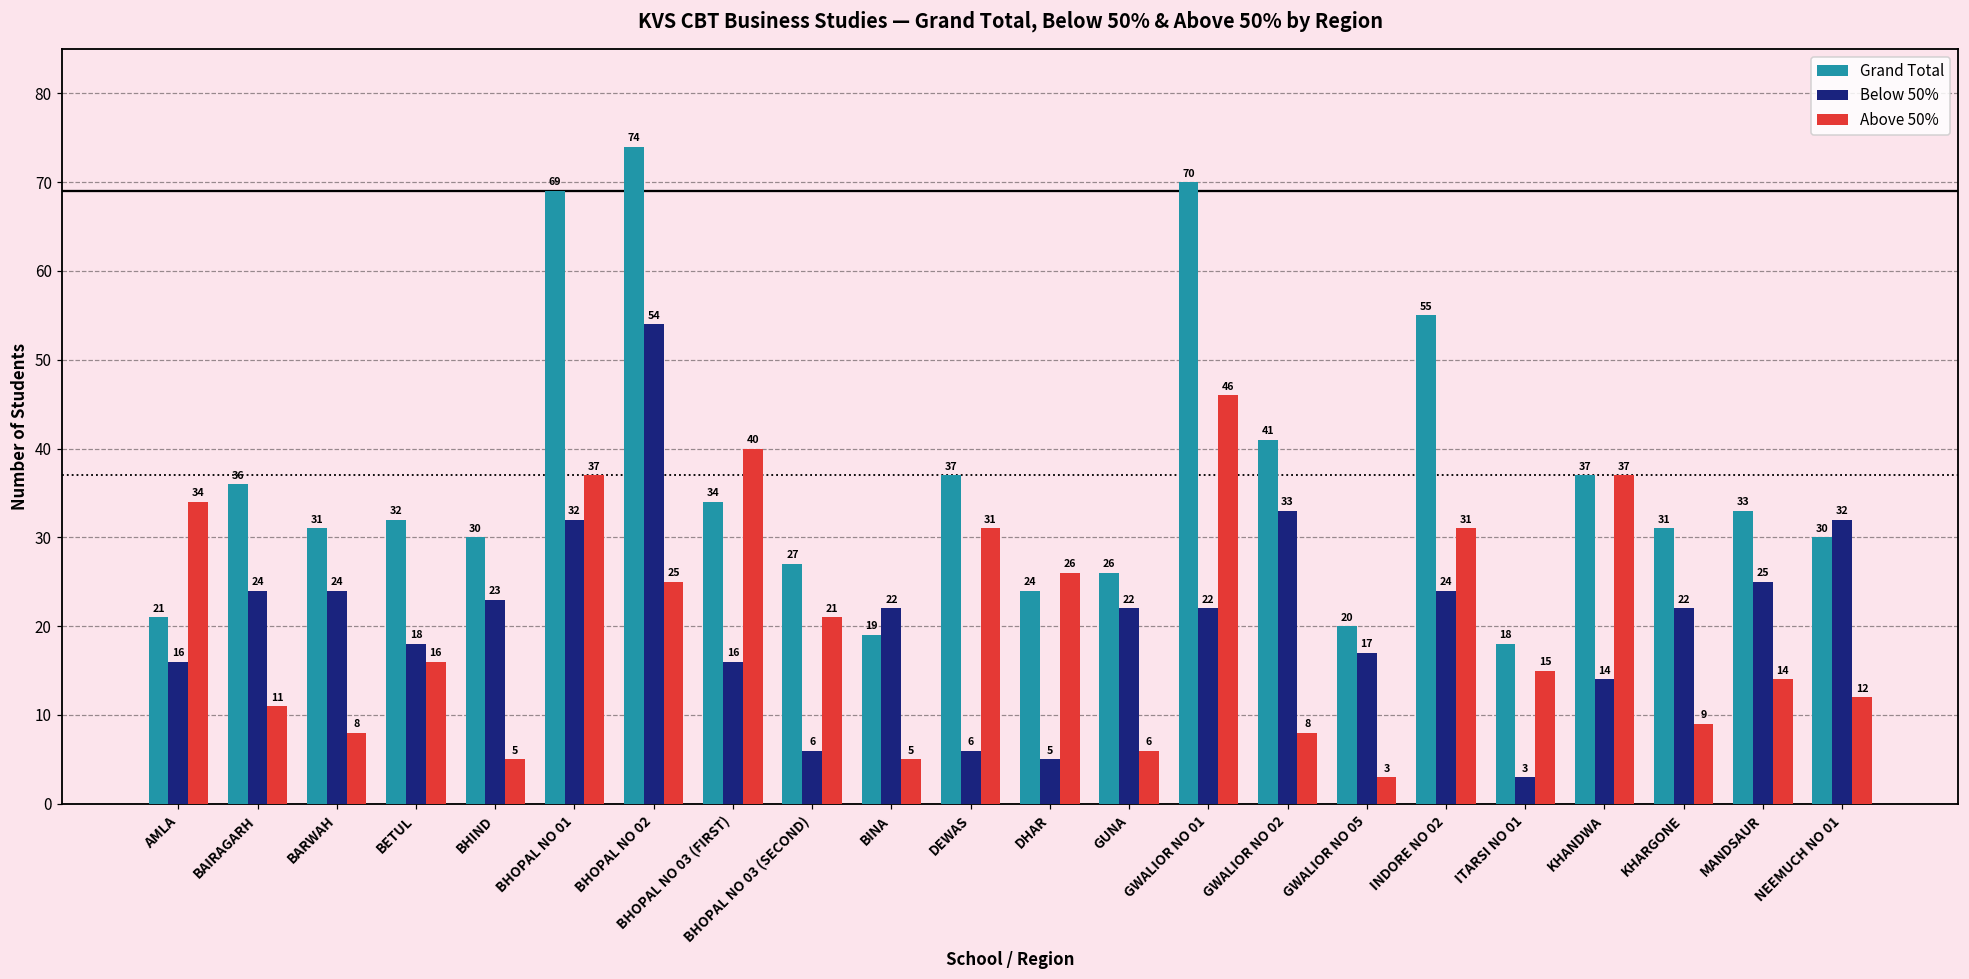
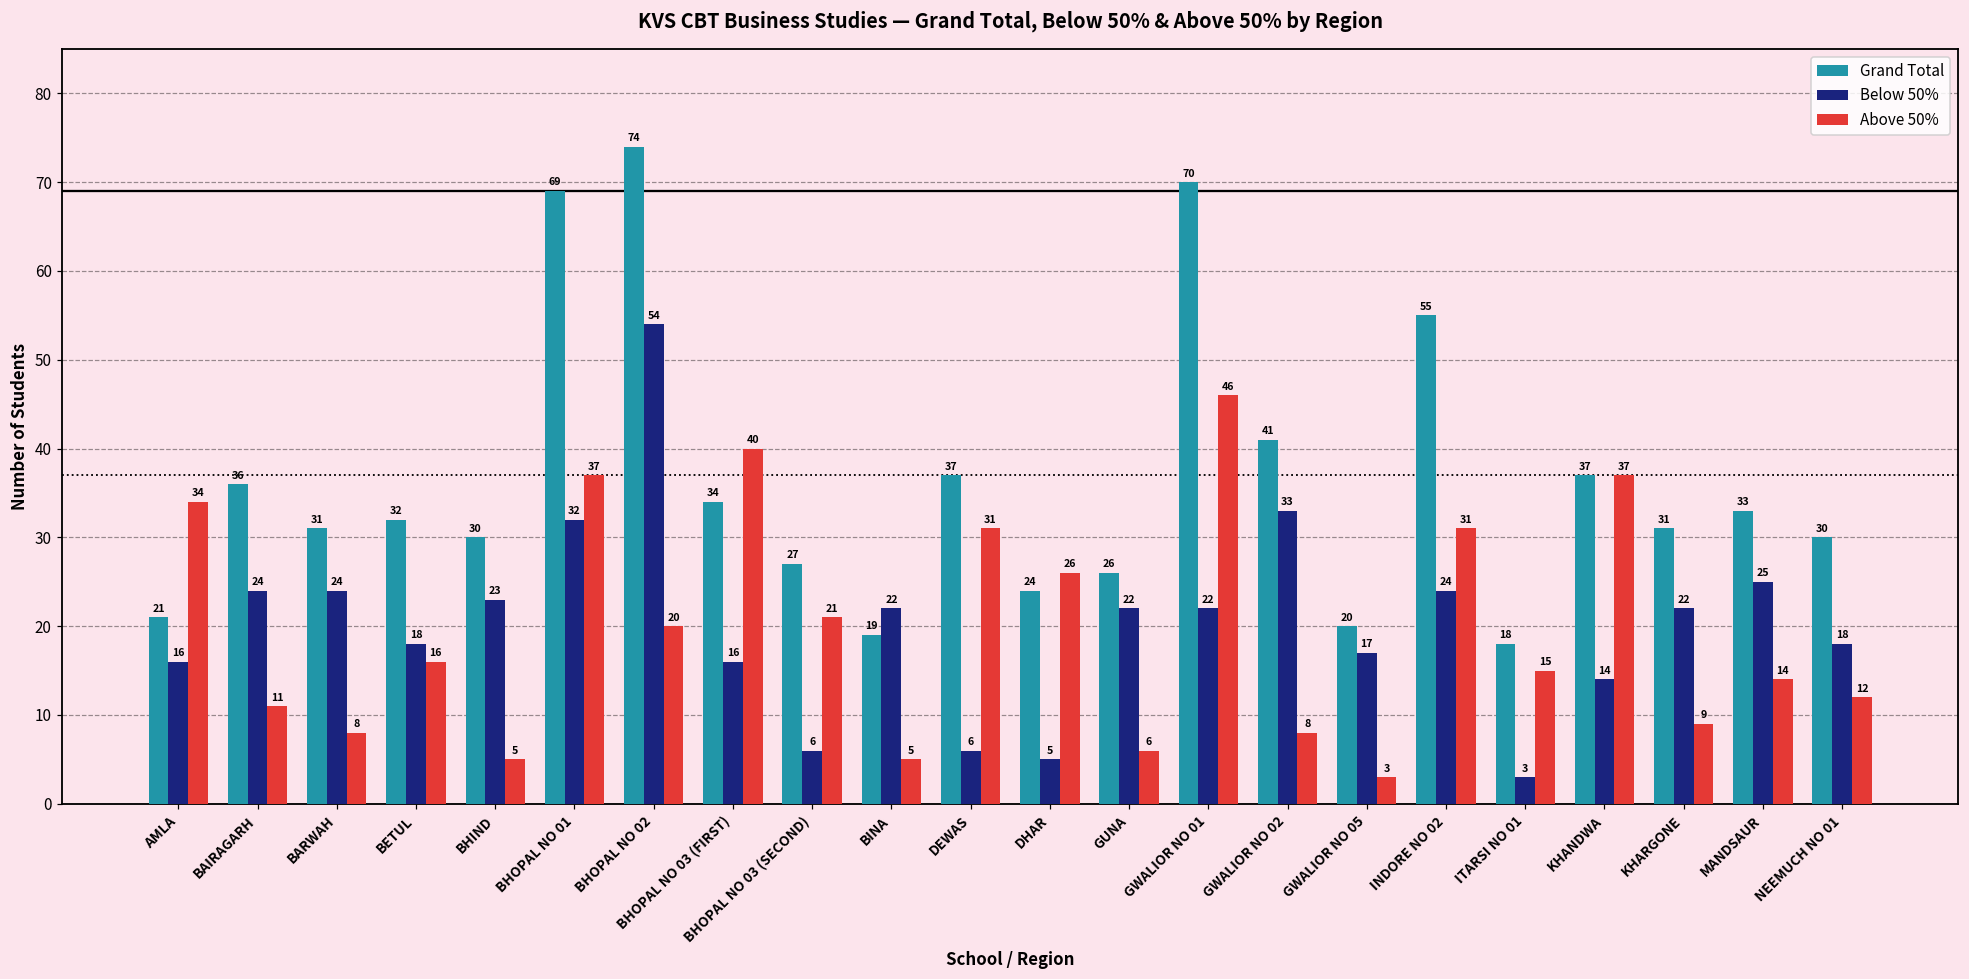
Above 50%, BHOPAL NO 02: 25 -> 20
Below 50%, NEEMUCH NO 01: 32 -> 18
